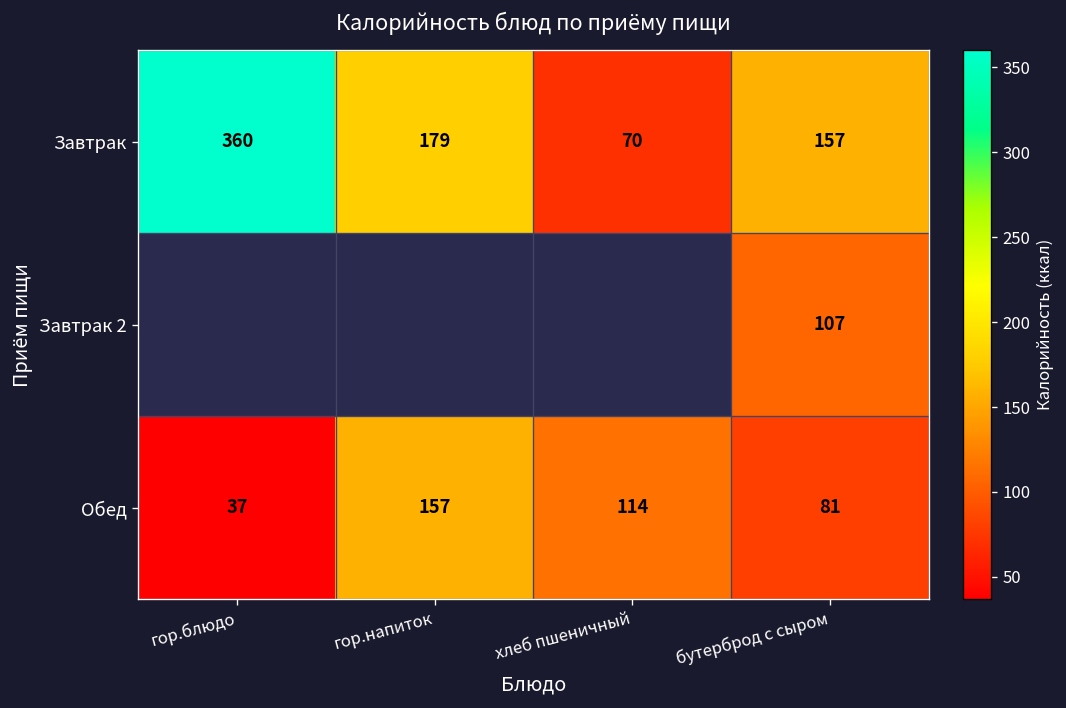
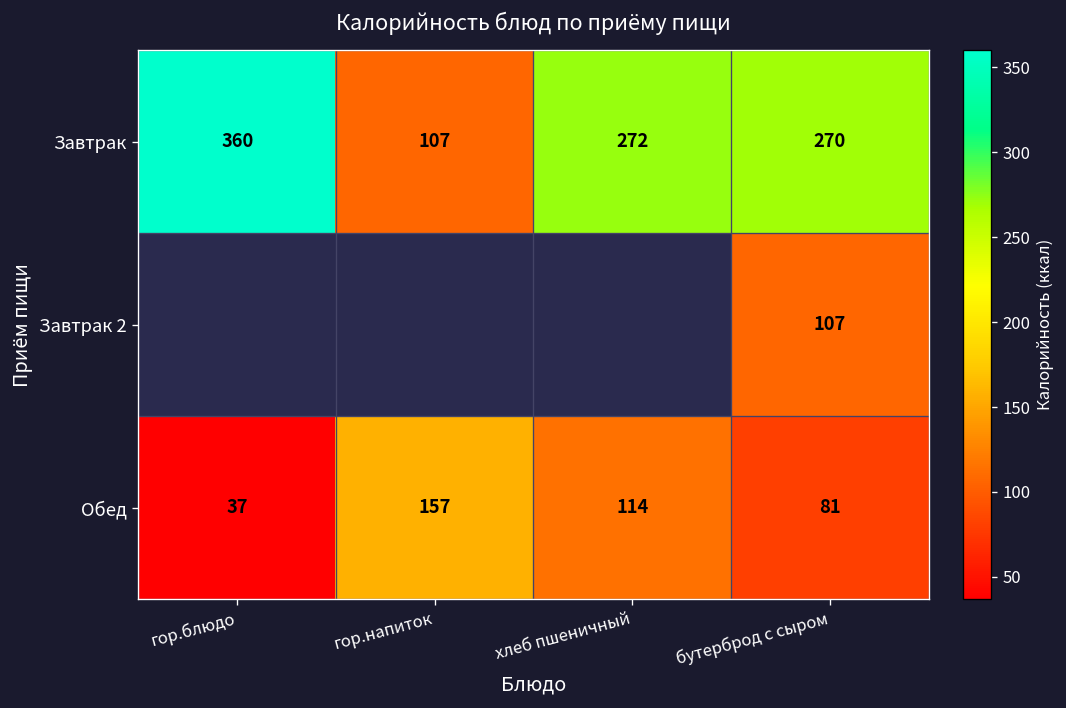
Завтрак, гор.напиток: 179 -> 107
Завтрак, хлеб пшеничный: 70 -> 272
Завтрак, бутерброд с сыром: 157 -> 270
